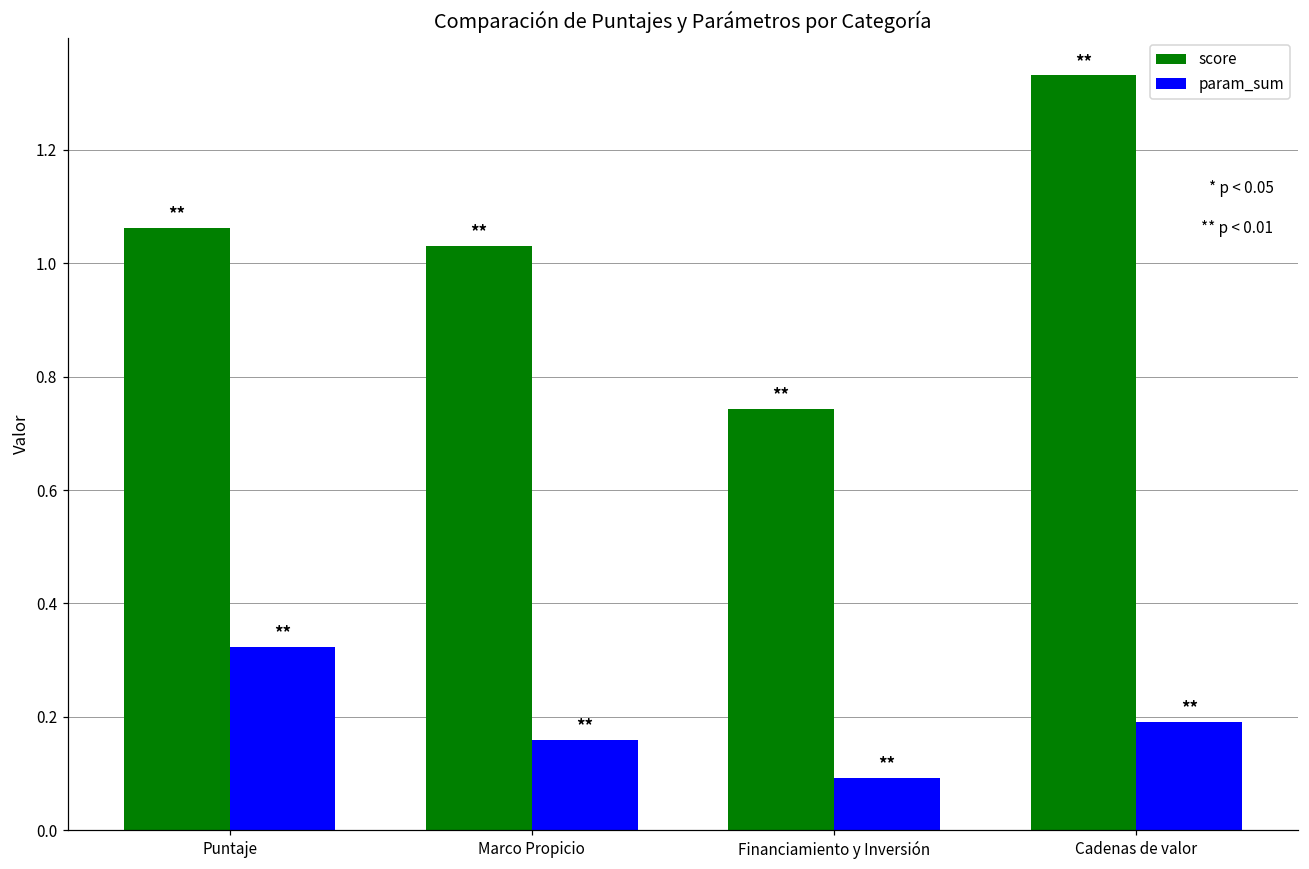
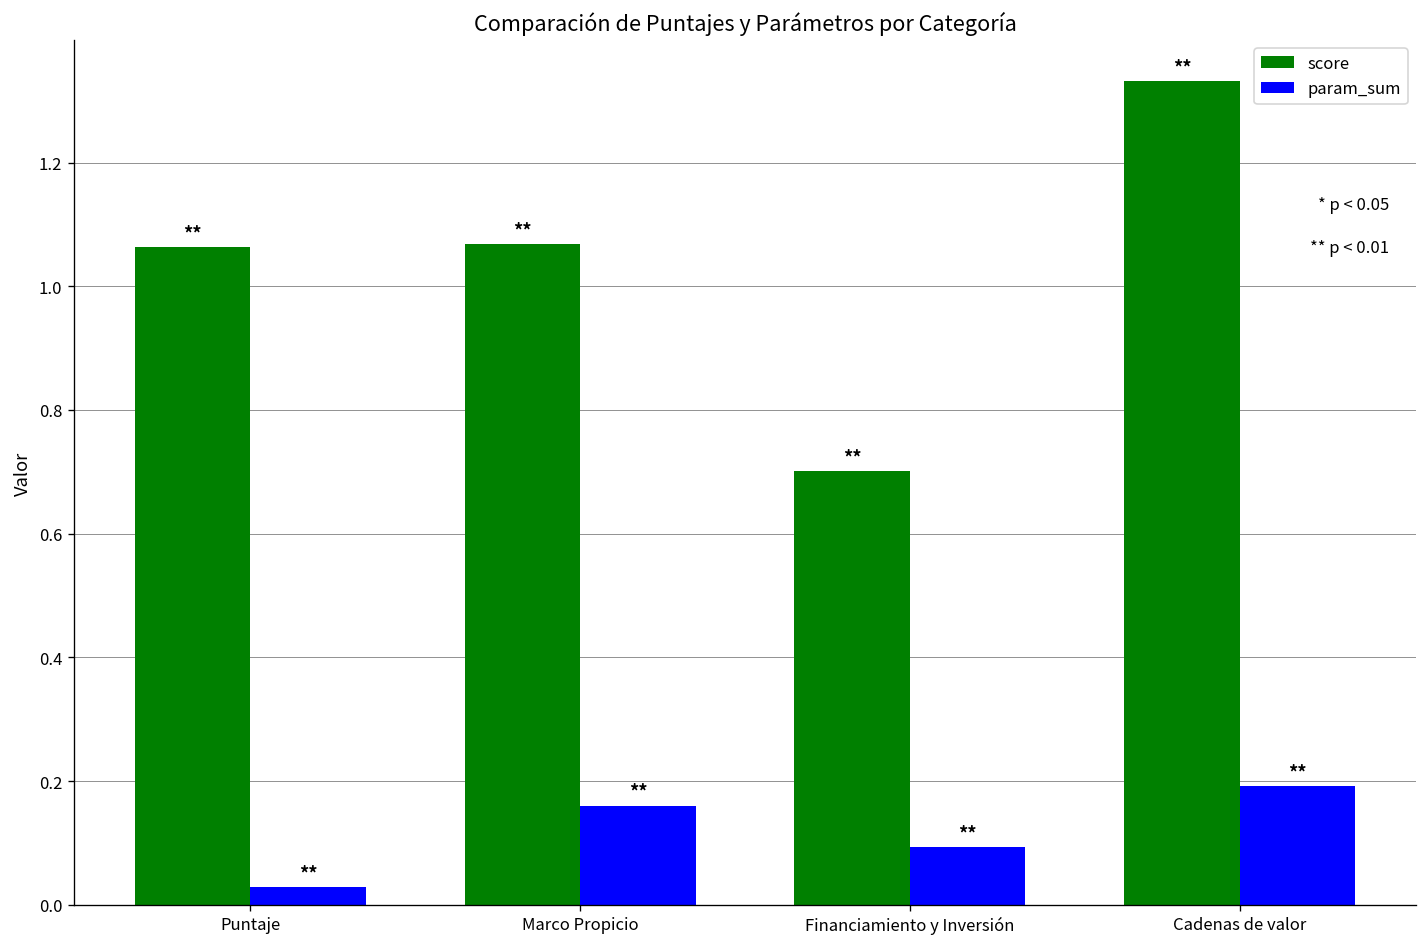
param_sum, Puntaje: 0.32 -> 0.03
score, Marco Propicio: 1.03 -> 1.07
score, Financiamiento y Inversión: 0.74 -> 0.70
